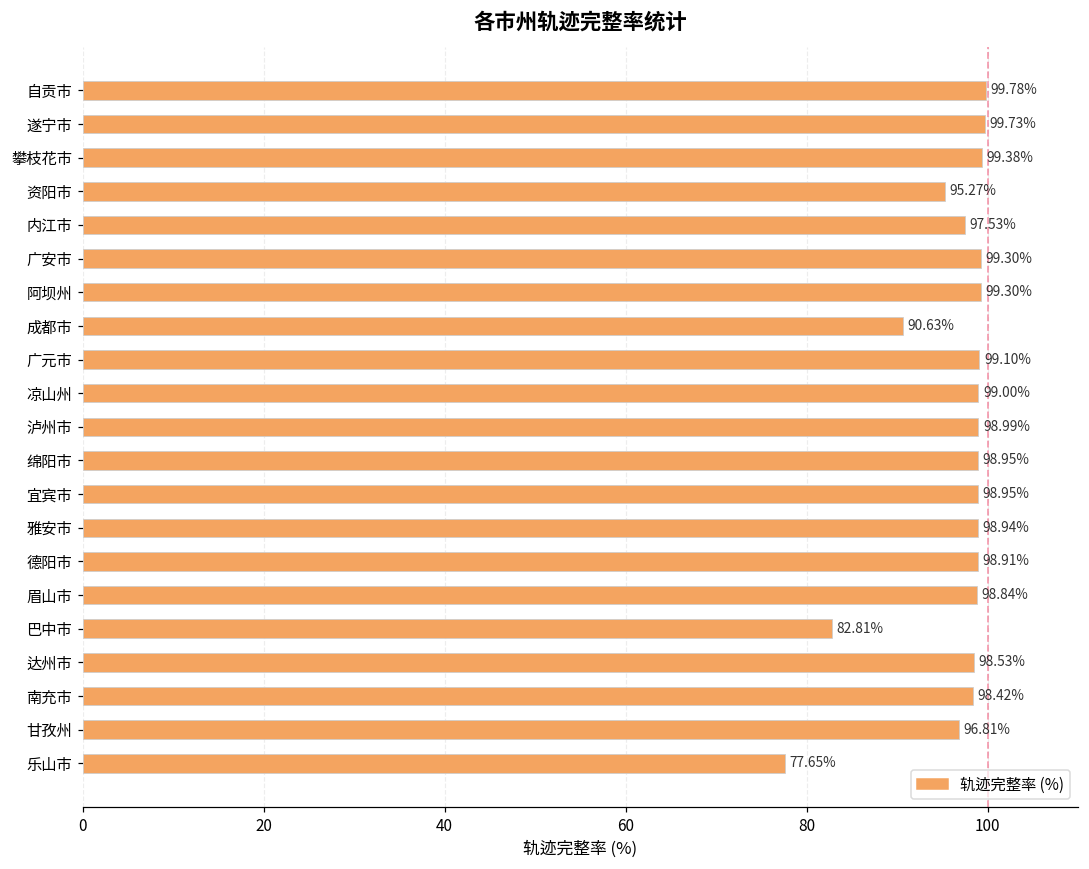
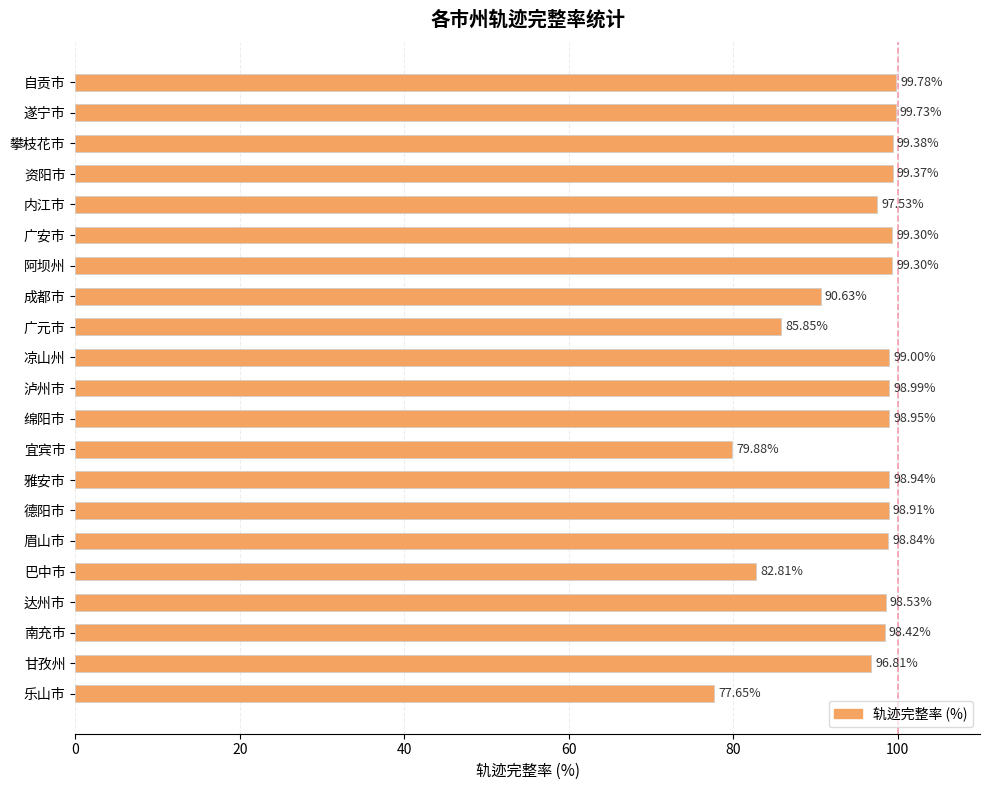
资阳市: 95.27% -> 99.37%
广元市: 99.10% -> 85.85%
宜宾市: 98.95% -> 79.88%
